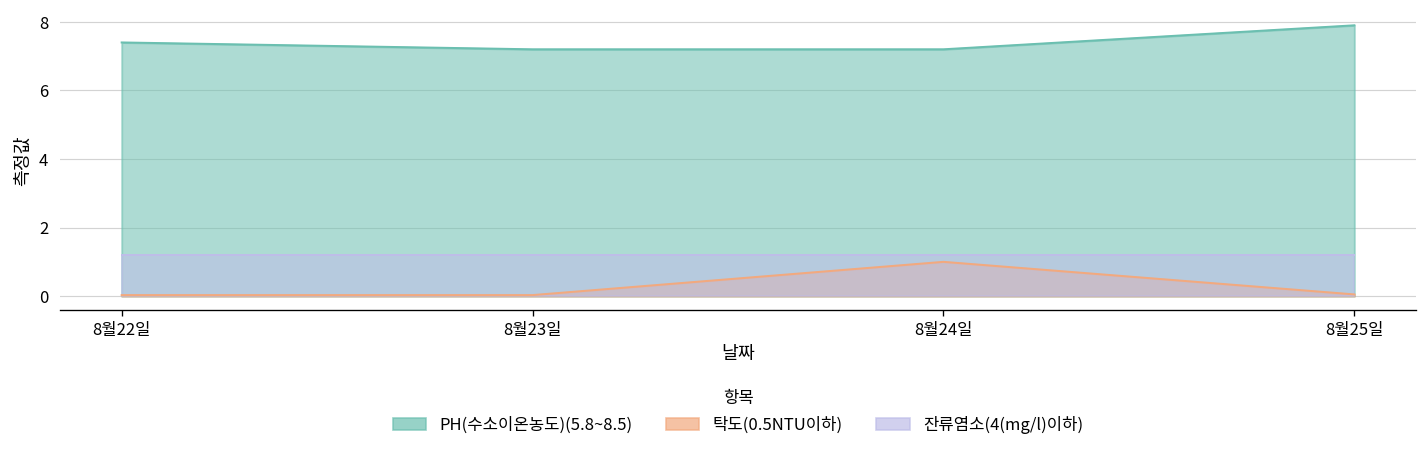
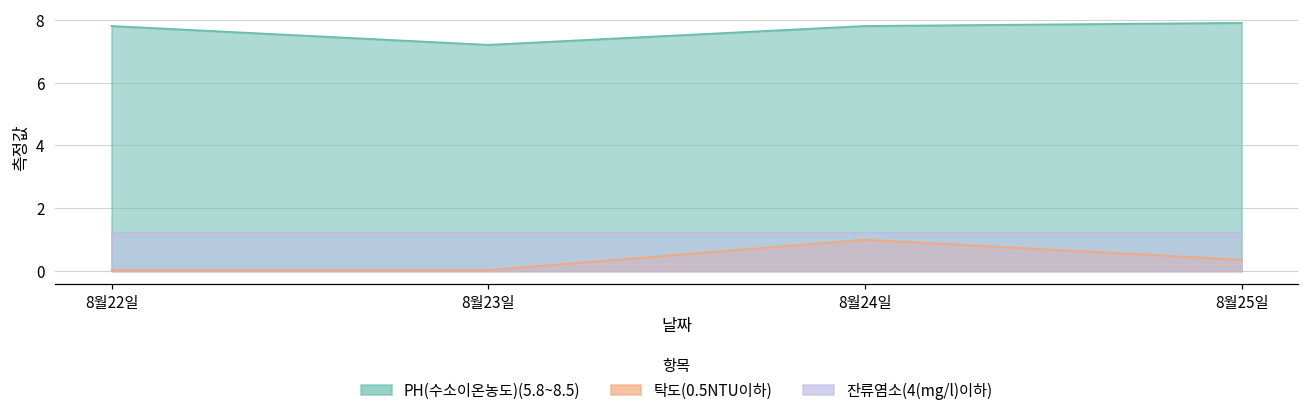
PH(수소이온농도)(5.8~8.5), 8월22일: 7.4 -> 7.8
PH(수소이온농도)(5.8~8.5), 8월24일: 7.2 -> 7.8
탁도(0.5NTU이하), 8월25일: 0.1 -> 0.4
